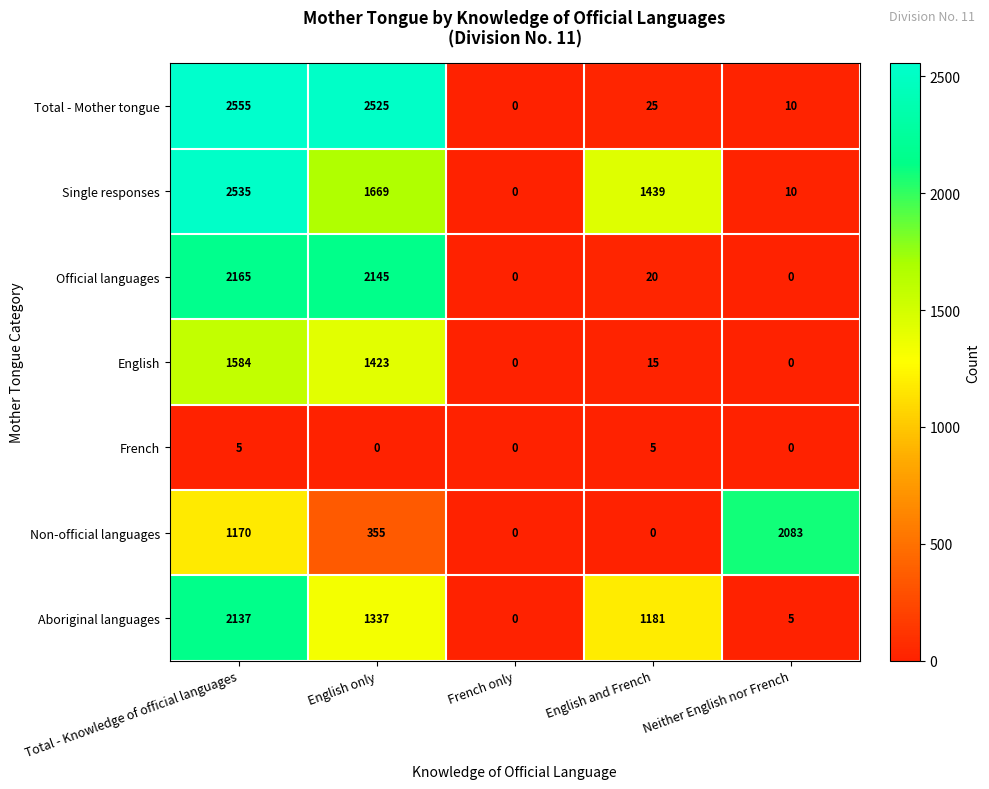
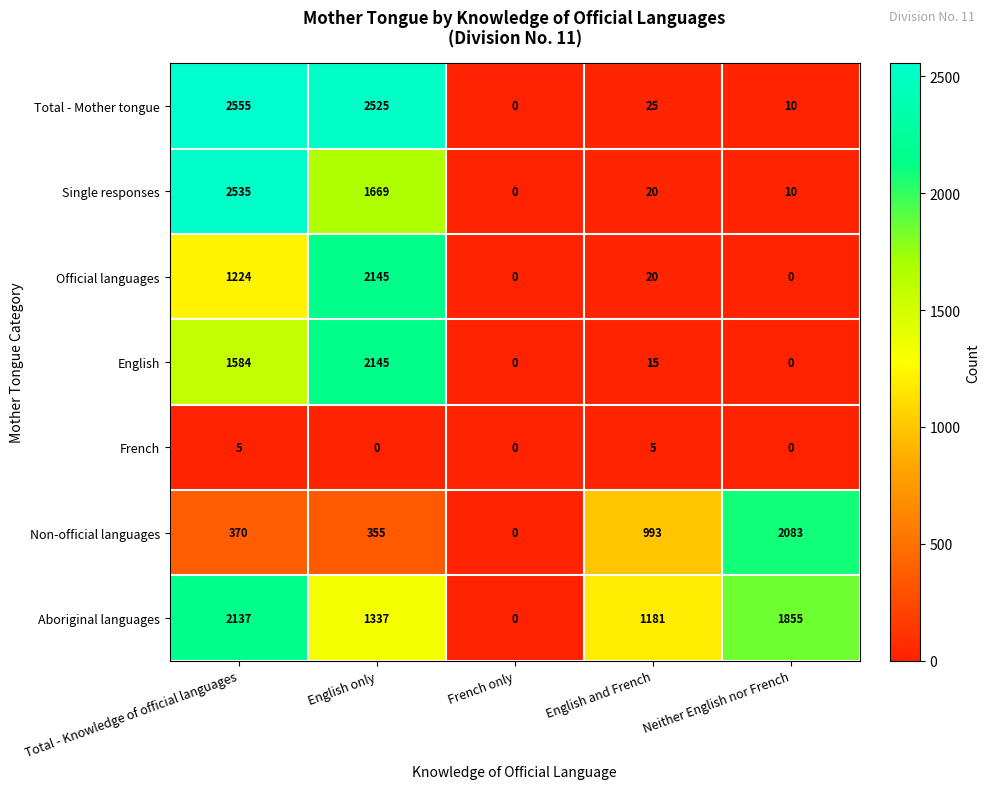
Single responses, English and French: 1439 -> 20
Official languages, Total - Knowledge of official languages: 2165 -> 1224
English, English only: 1423 -> 2145
Non-official languages, Total - Knowledge of official languages: 1170 -> 370
Non-official languages, English and French: 0 -> 993
Aboriginal languages, Neither English nor French: 5 -> 1855
